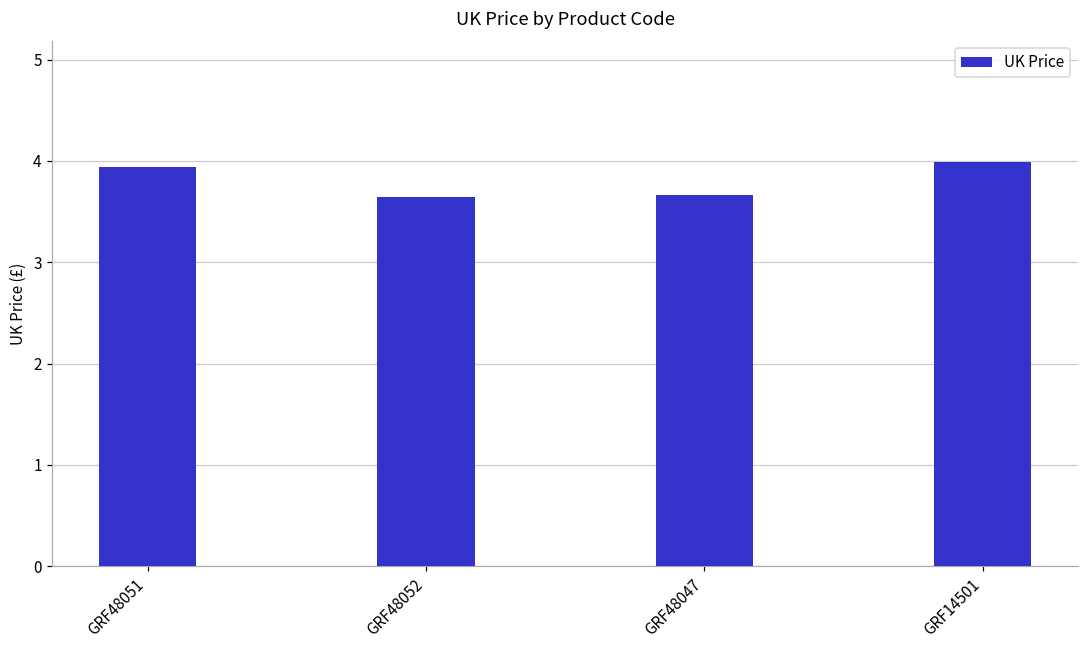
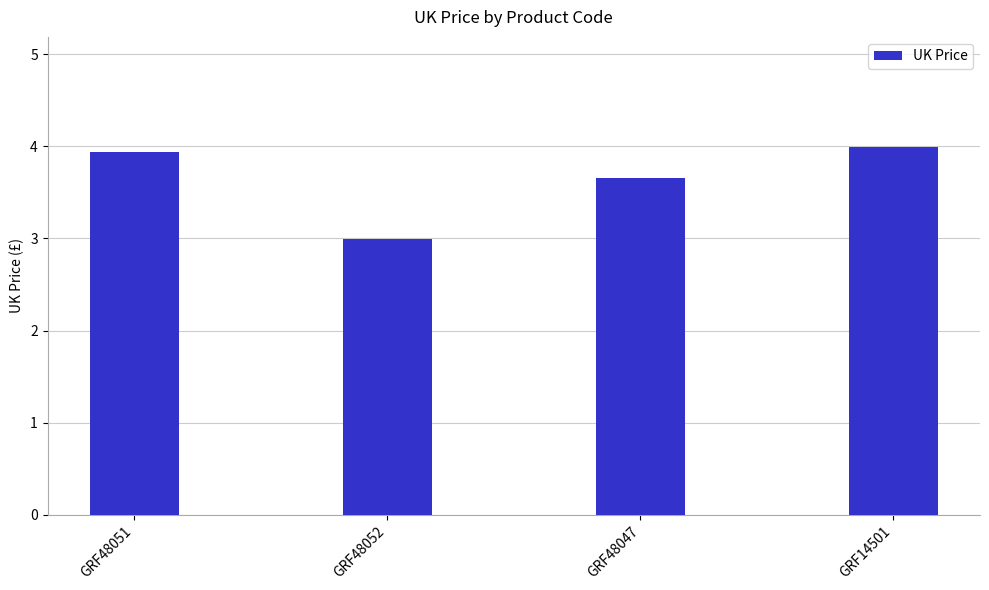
GRF48052: 3.6 -> 3.0
